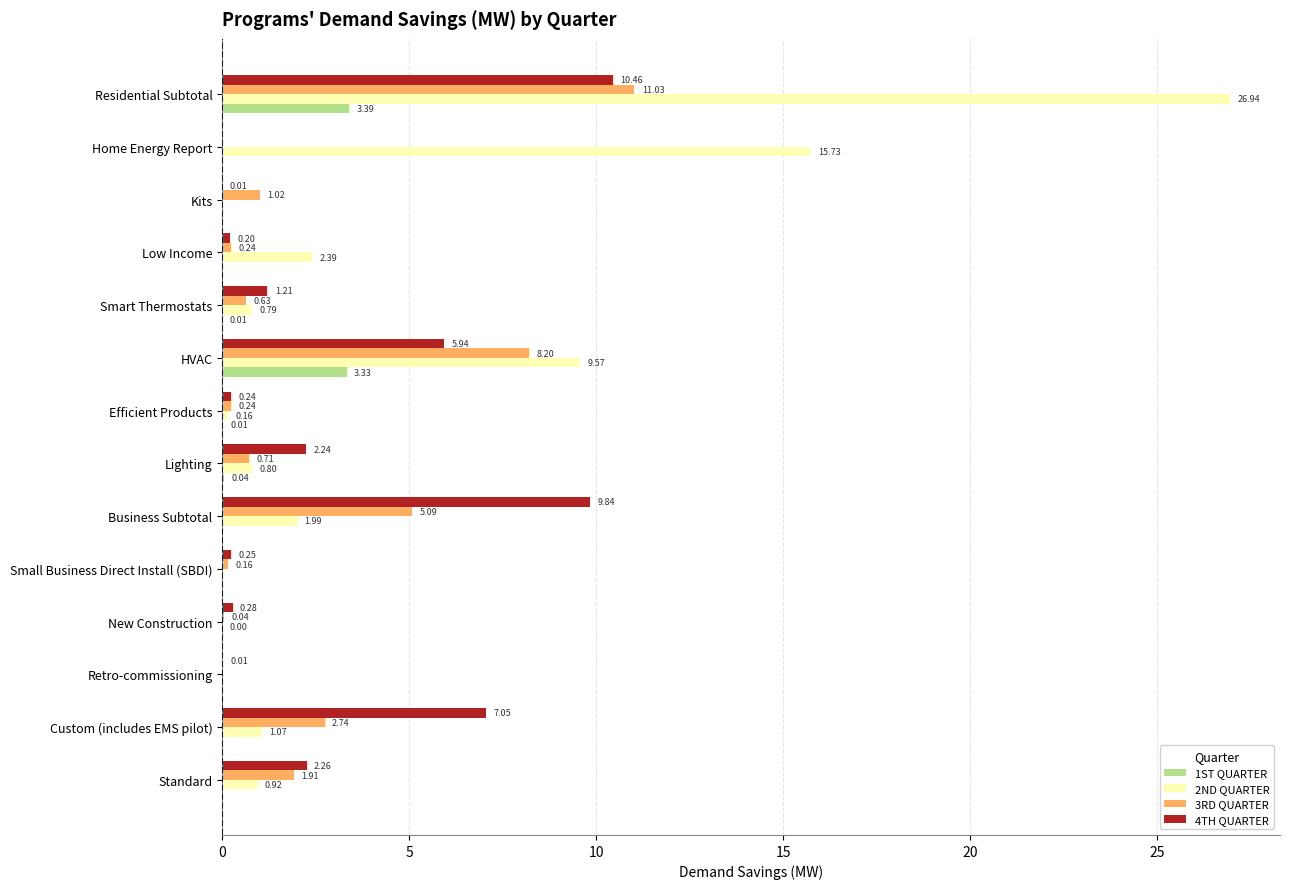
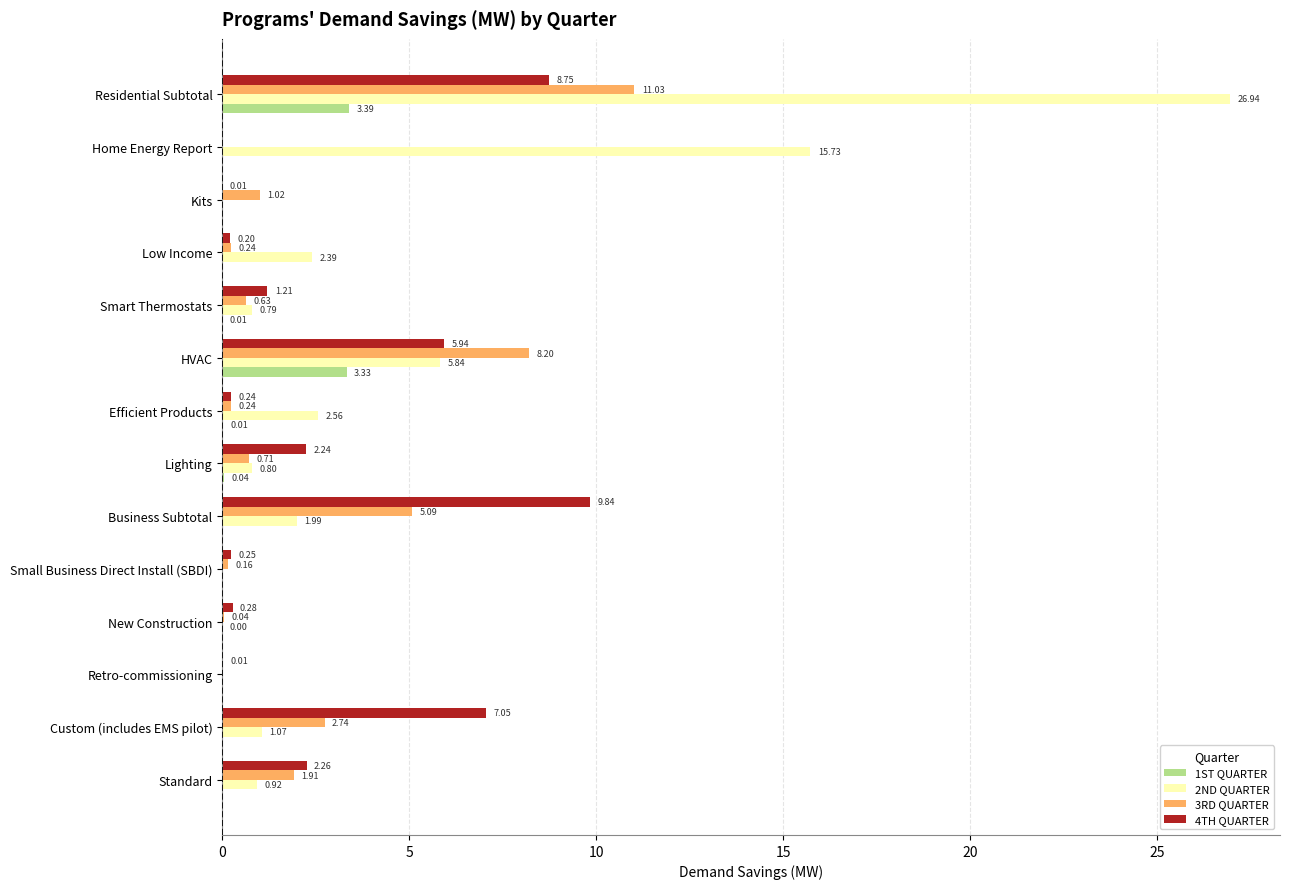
4TH QUARTER, Residential Subtotal: 10.46 -> 8.75
2ND QUARTER, HVAC: 9.57 -> 5.84
2ND QUARTER, Efficient Products: 0.16 -> 2.56
